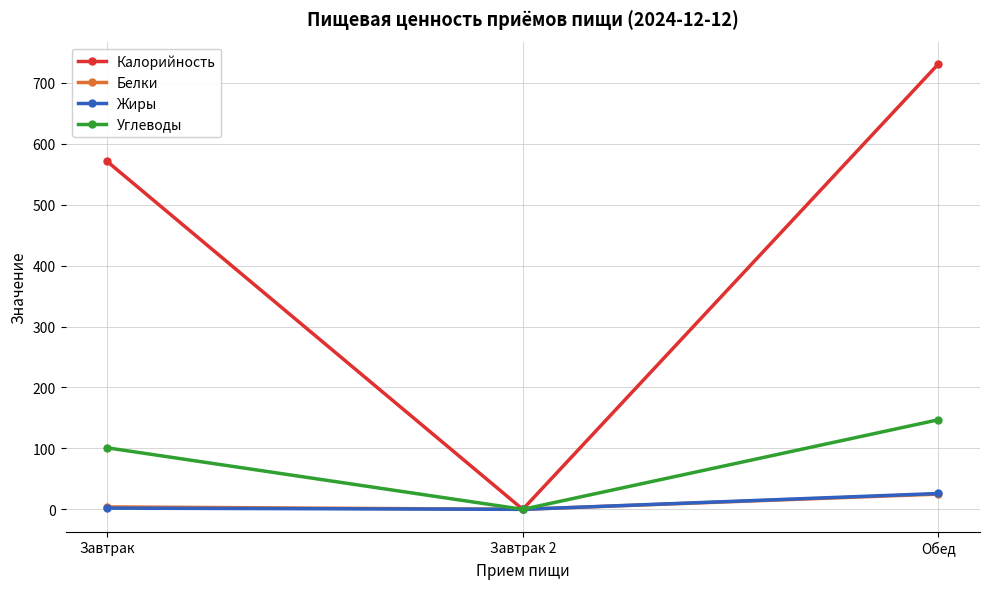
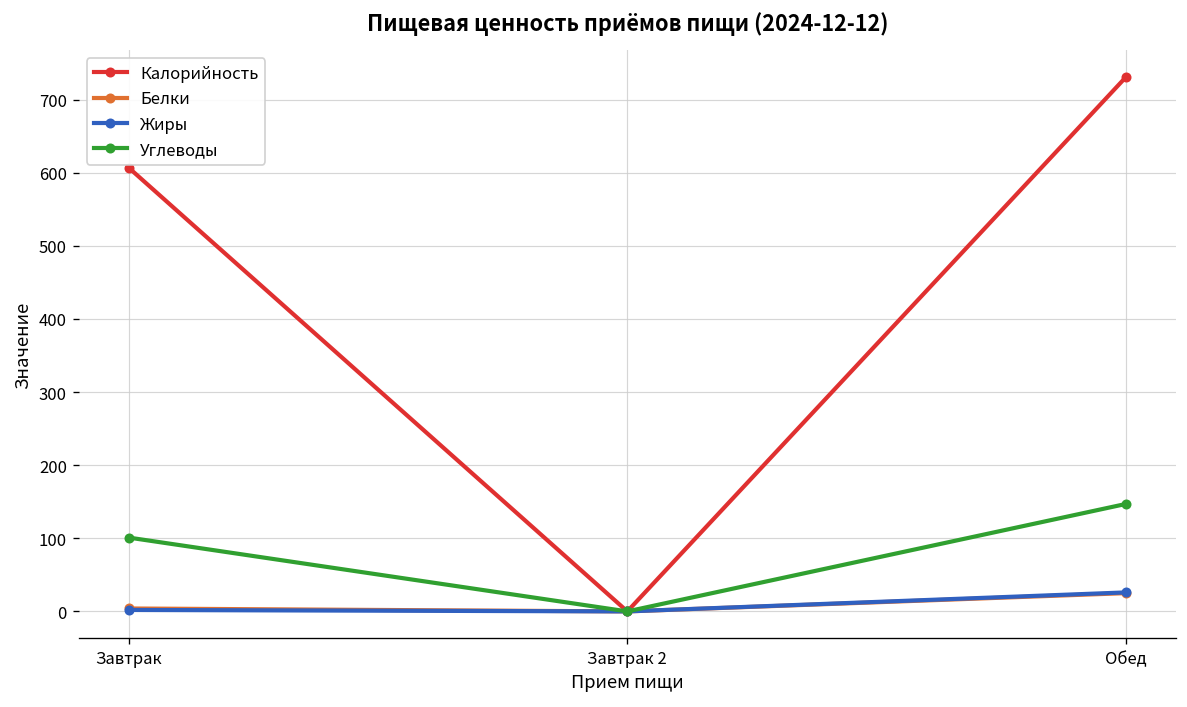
Калорийность, Завтрак: 570 -> 610
